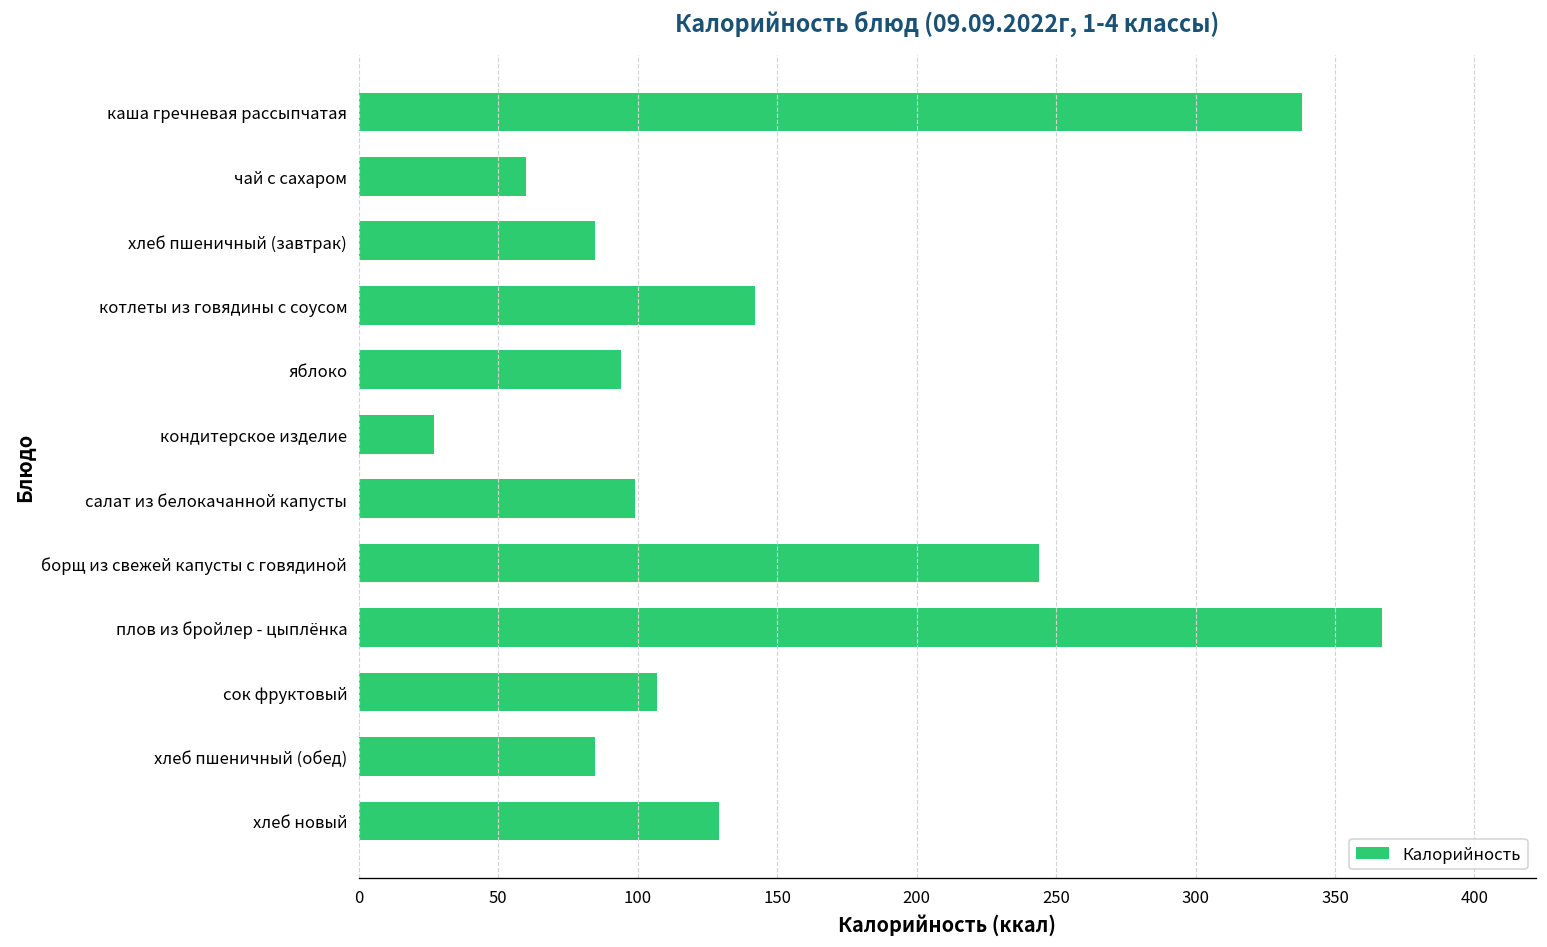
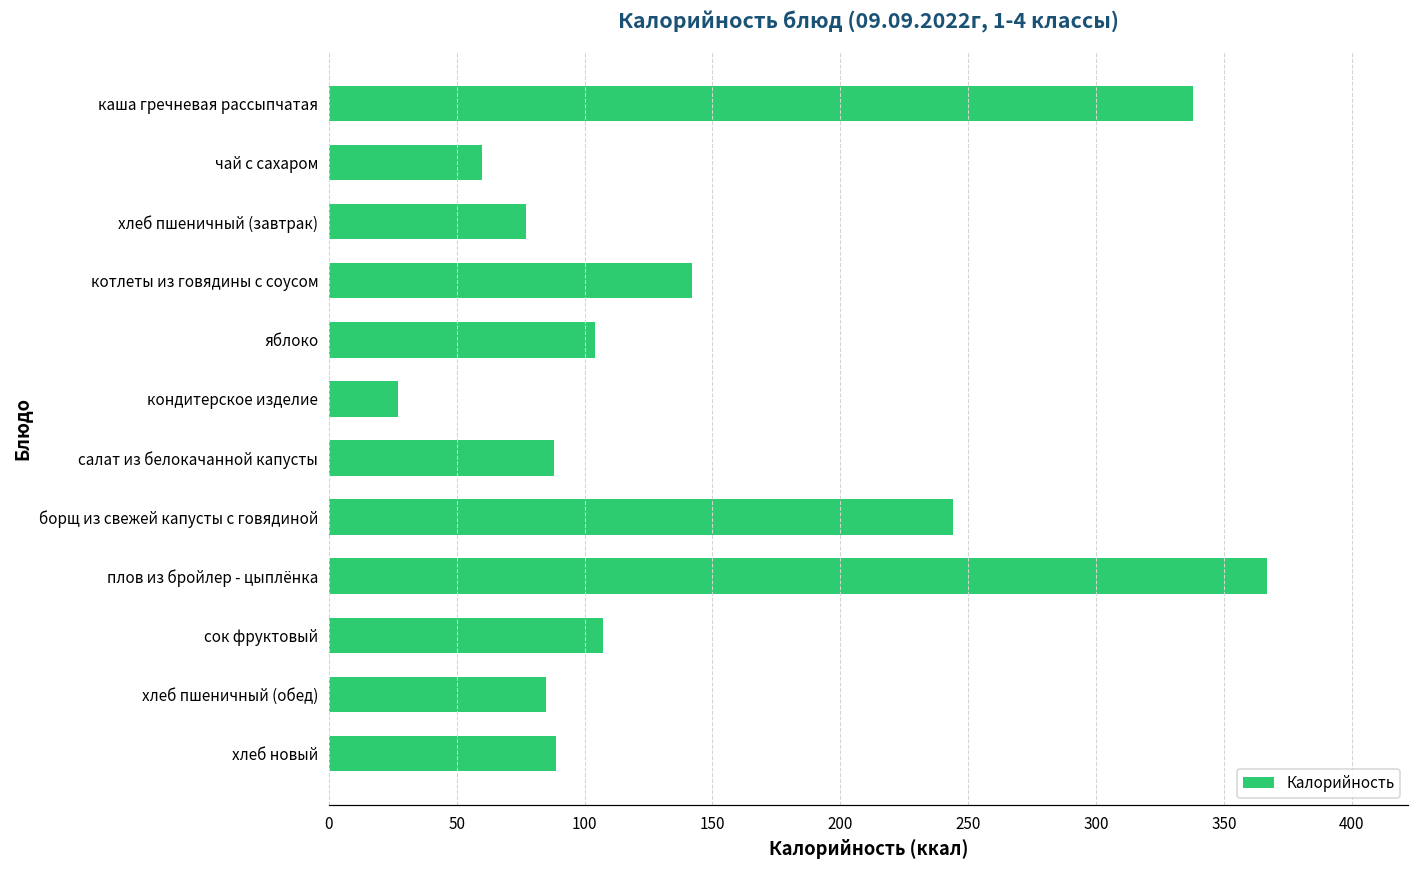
хлеб пшеничный (завтрак): 85 -> 77
яблоко: 94 -> 104
салат из белокачанной капусты: 99 -> 88
хлеб новый: 129 -> 89
